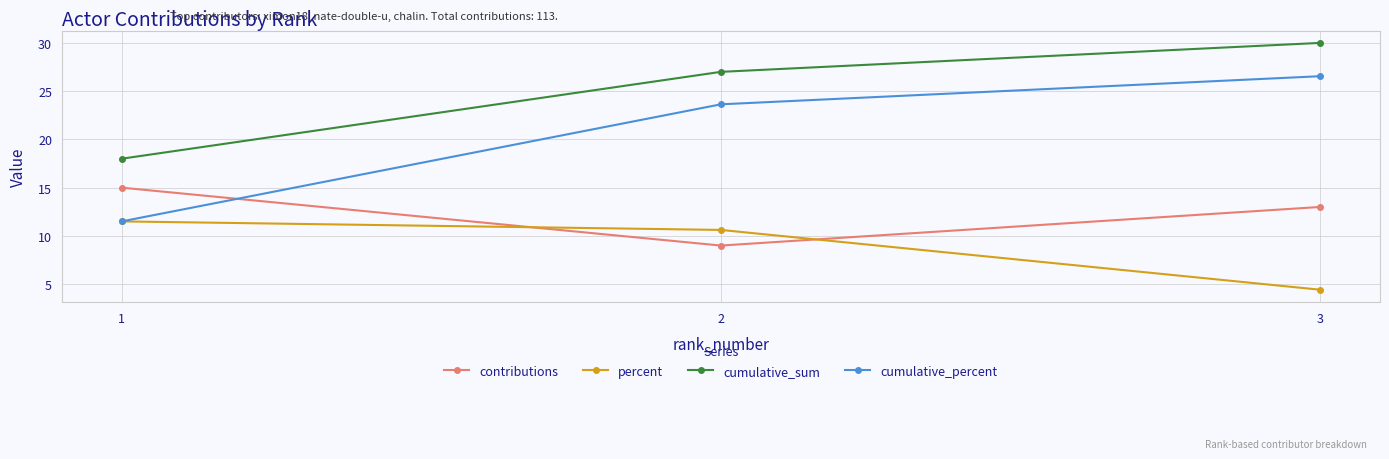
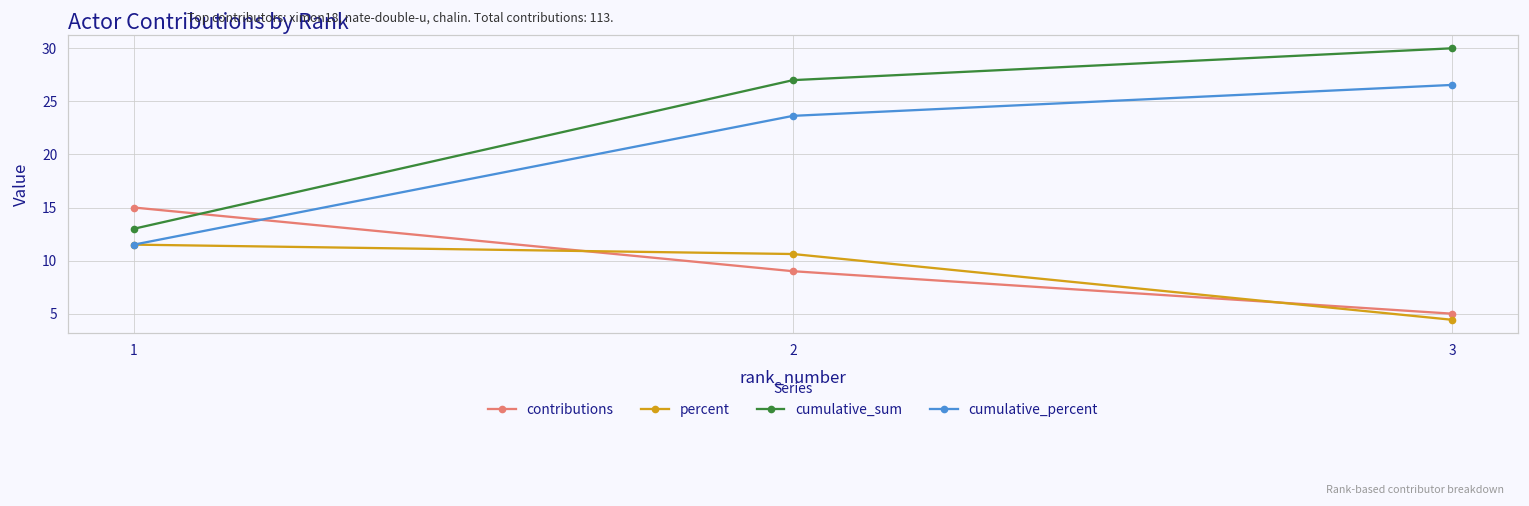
cumulative_sum, 1: 18 -> 13
contributions, 3: 13 -> 5
